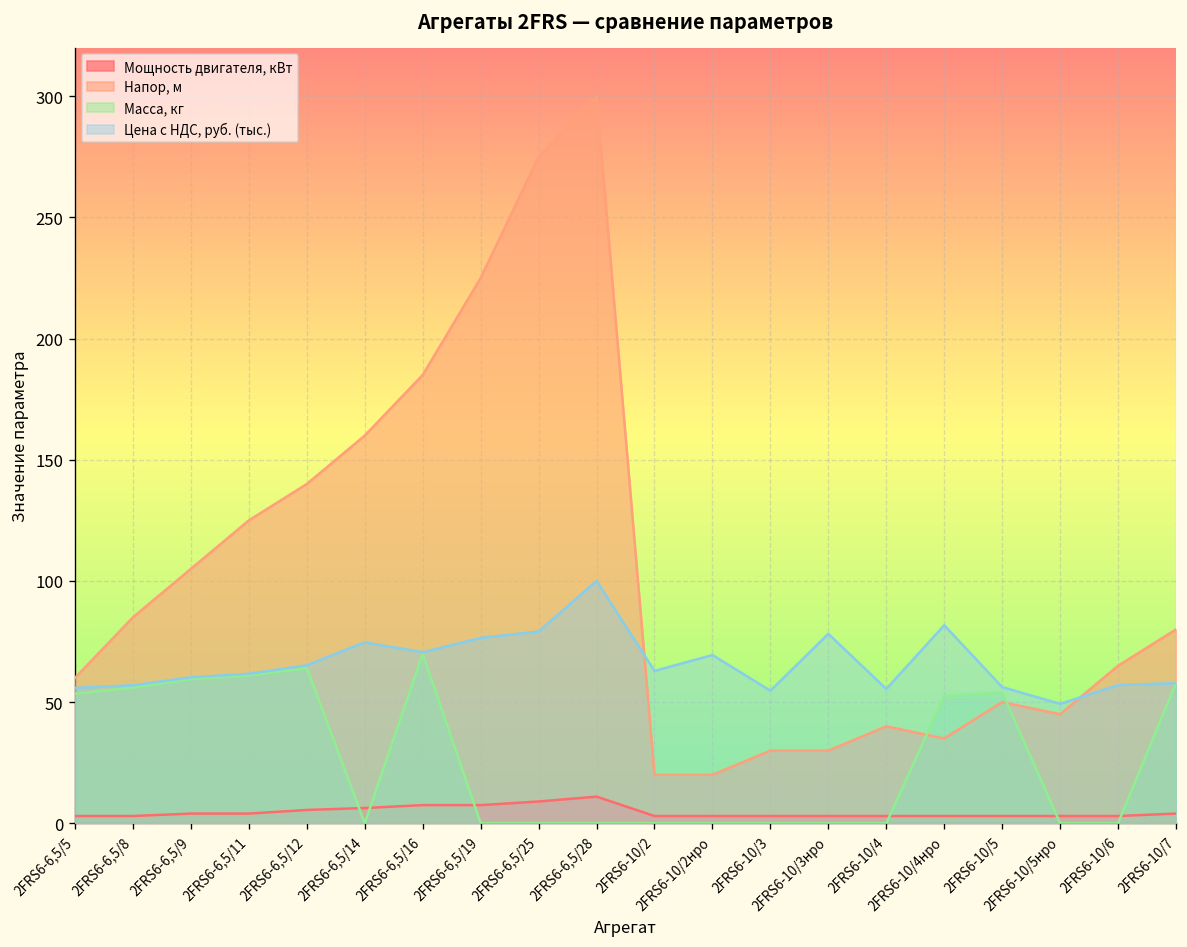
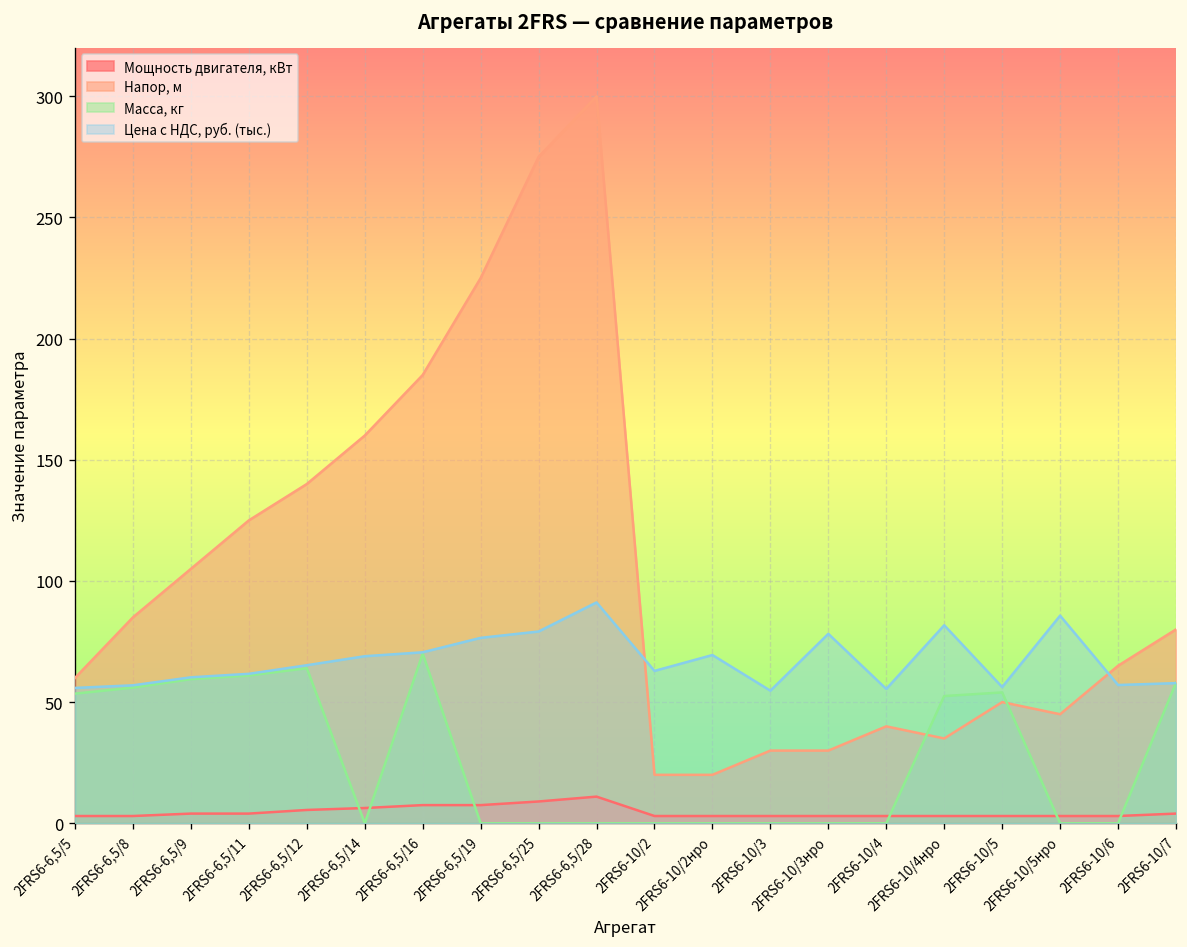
Цена с НДС, руб. (тыс.), 2FRS6-6,5/14: 75 -> 69
Цена с НДС, руб. (тыс.), 2FRS6-6,5/28: 100 -> 91
Цена с НДС, руб. (тыс.), 2FRS6-10/5нро: 49 -> 86
